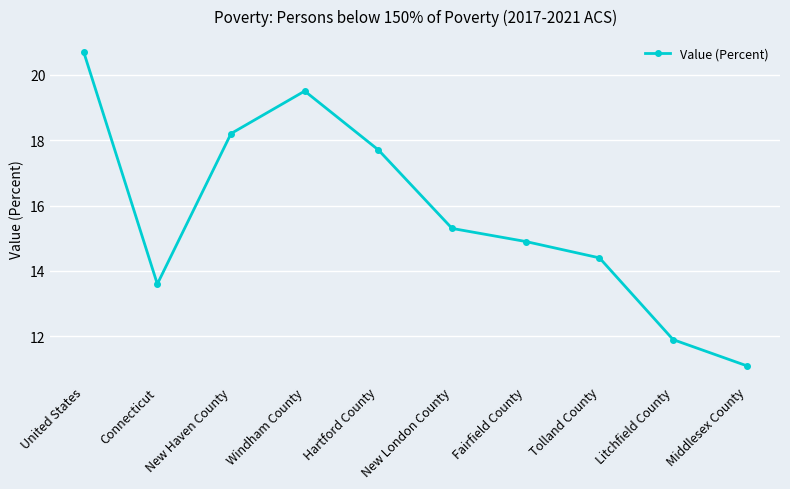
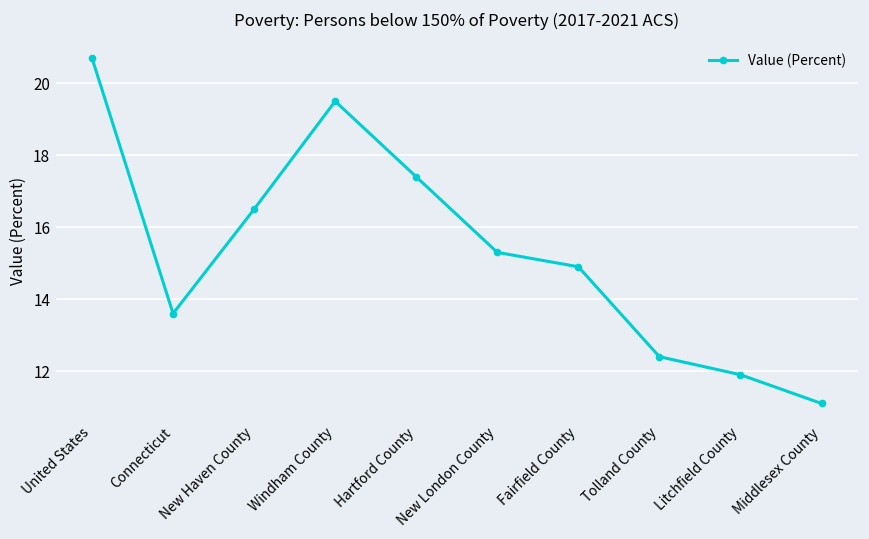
New Haven County: 18.2 -> 16.5
Hartford County: 17.7 -> 17.4
Tolland County: 14.4 -> 12.4
